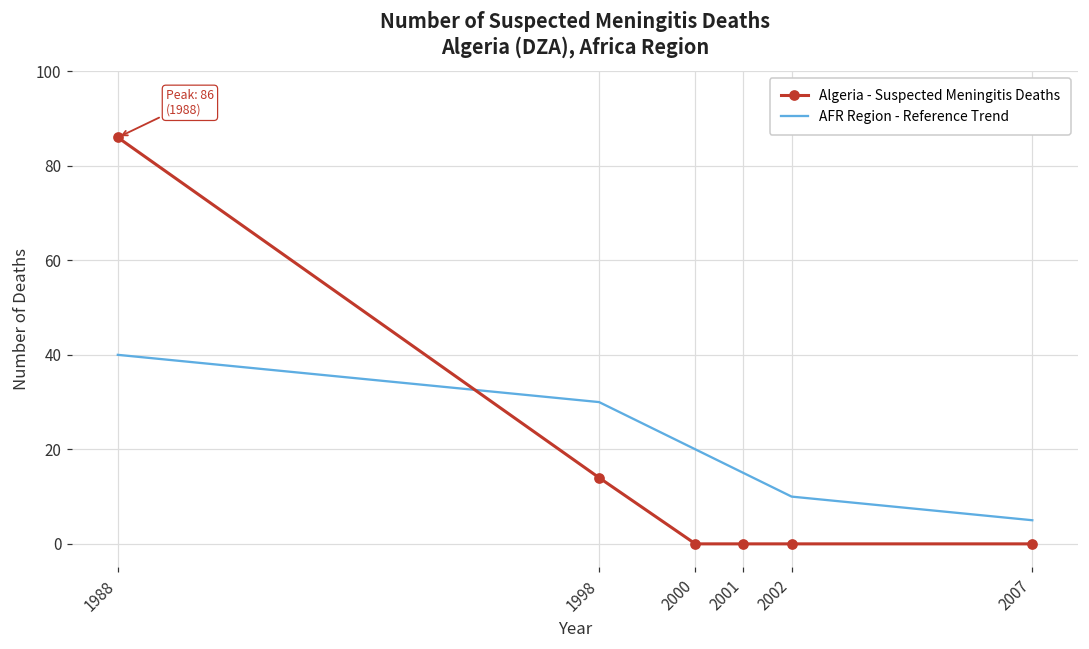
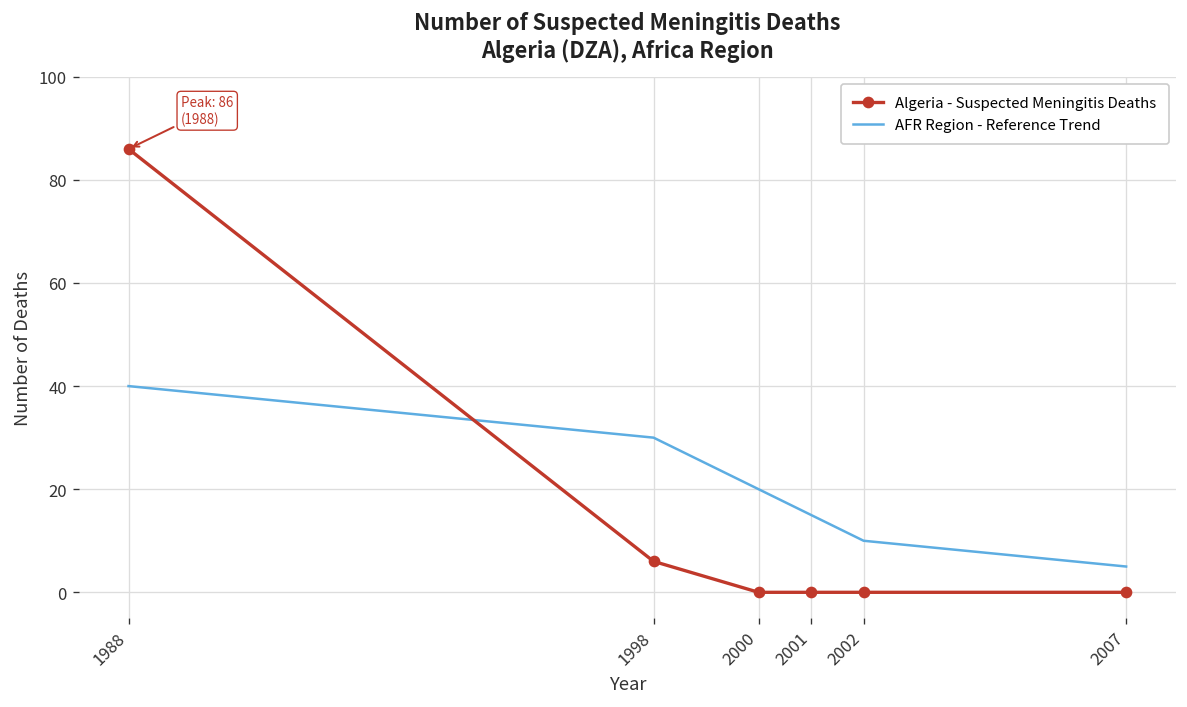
Algeria - Suspected Meningitis Deaths, 1998: 14 -> 6
